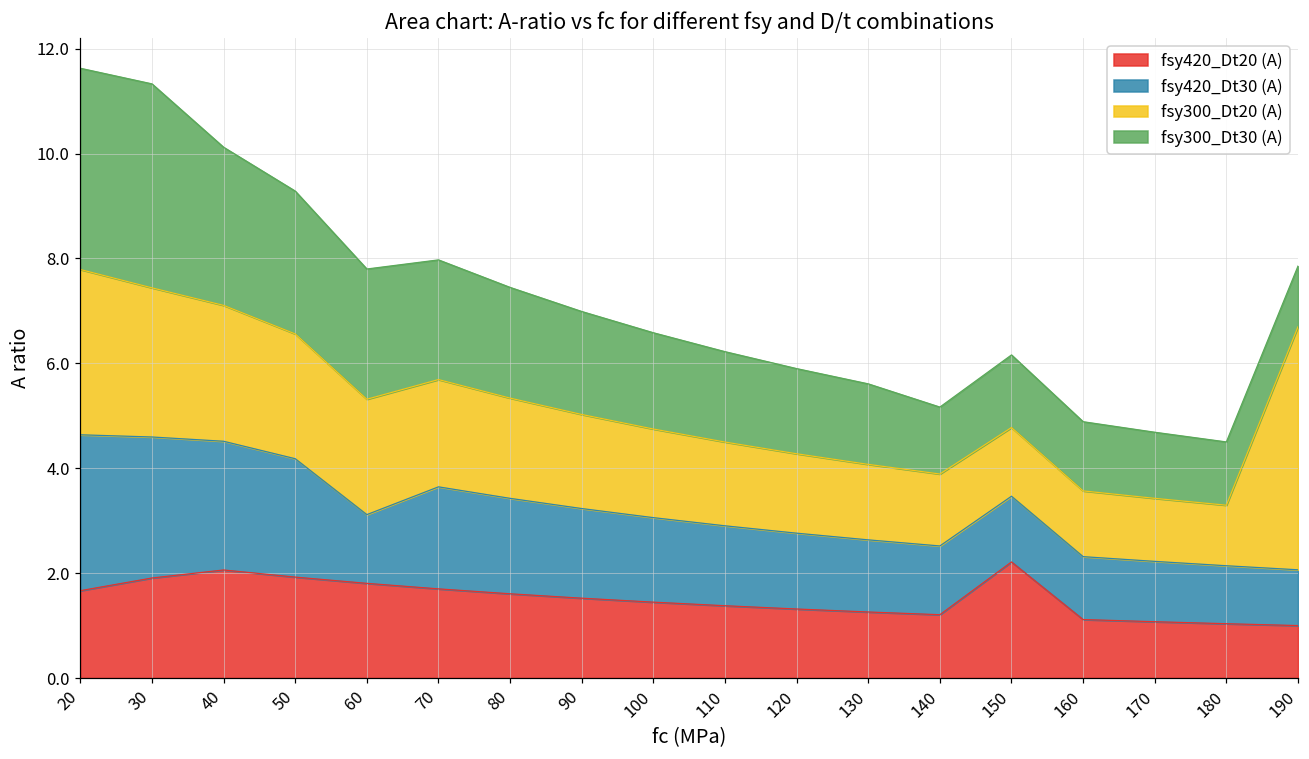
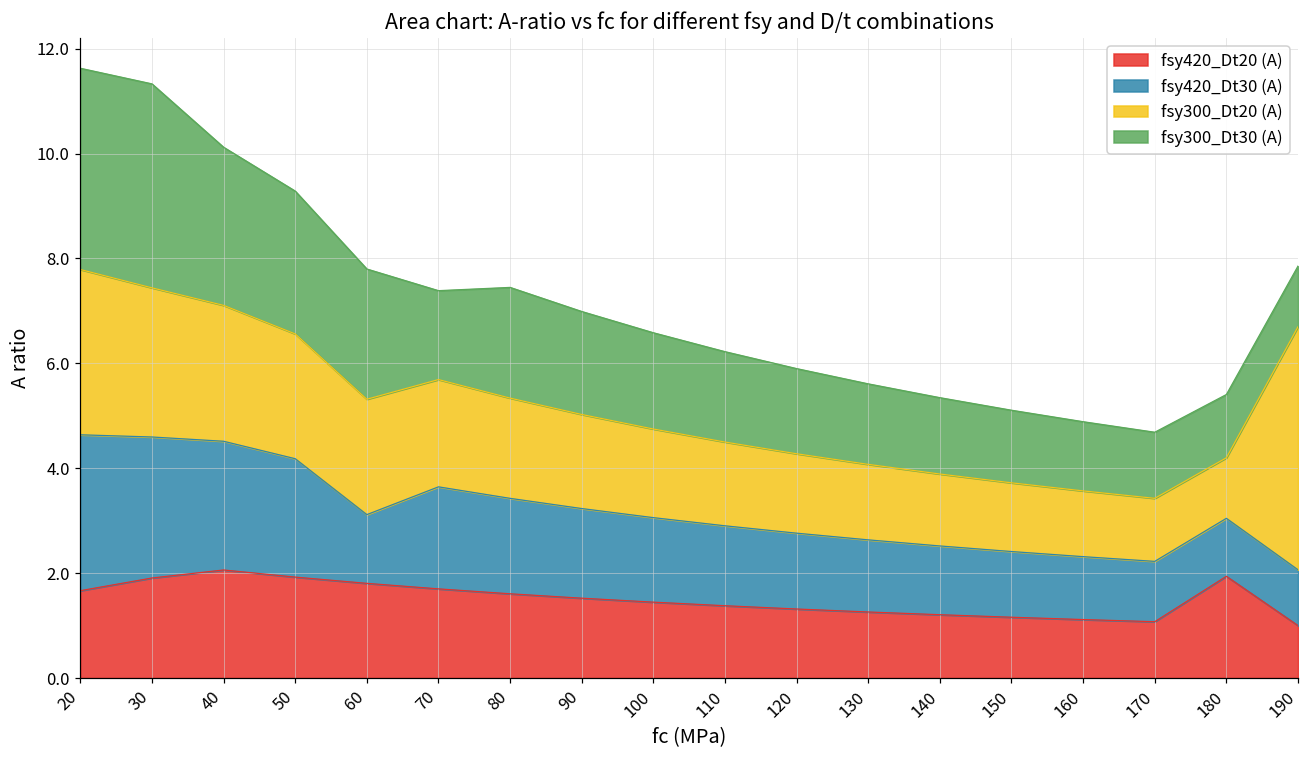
fsy300_Dt30 (A), 70: 2.3 -> 1.7
fsy300_Dt30 (A), 140: 1.3 -> 1.5
fsy420_Dt20 (A), 150: 2.2 -> 1.2
fsy420_Dt20 (A), 180: 1.0 -> 1.9
